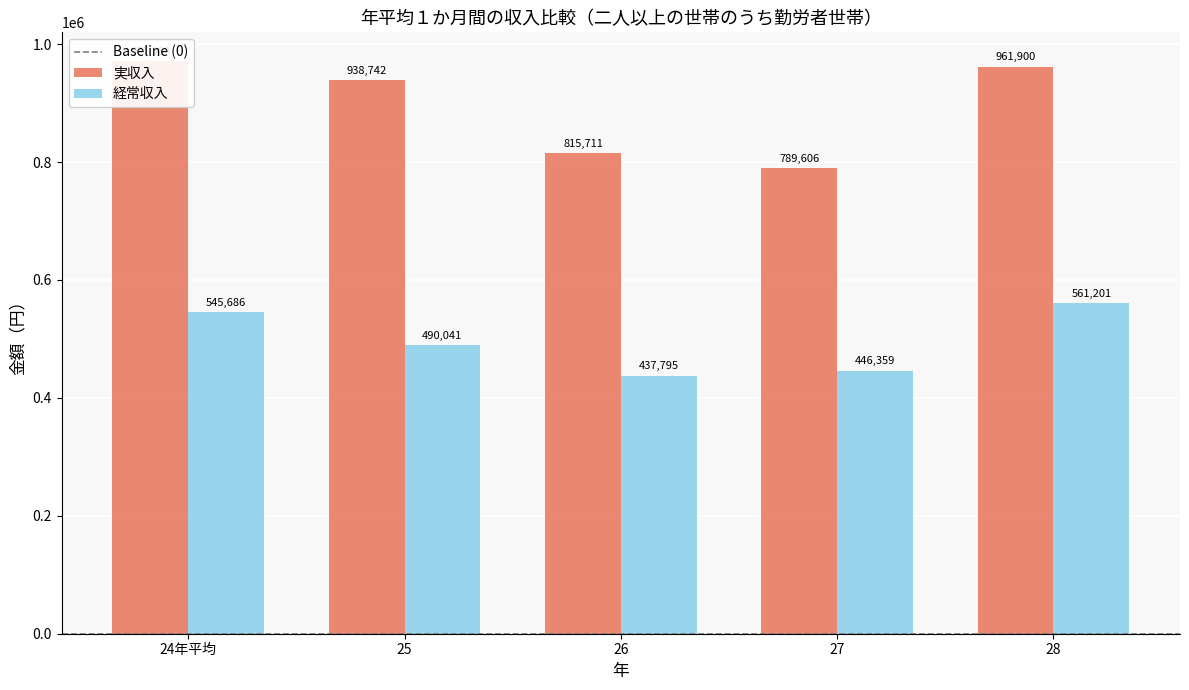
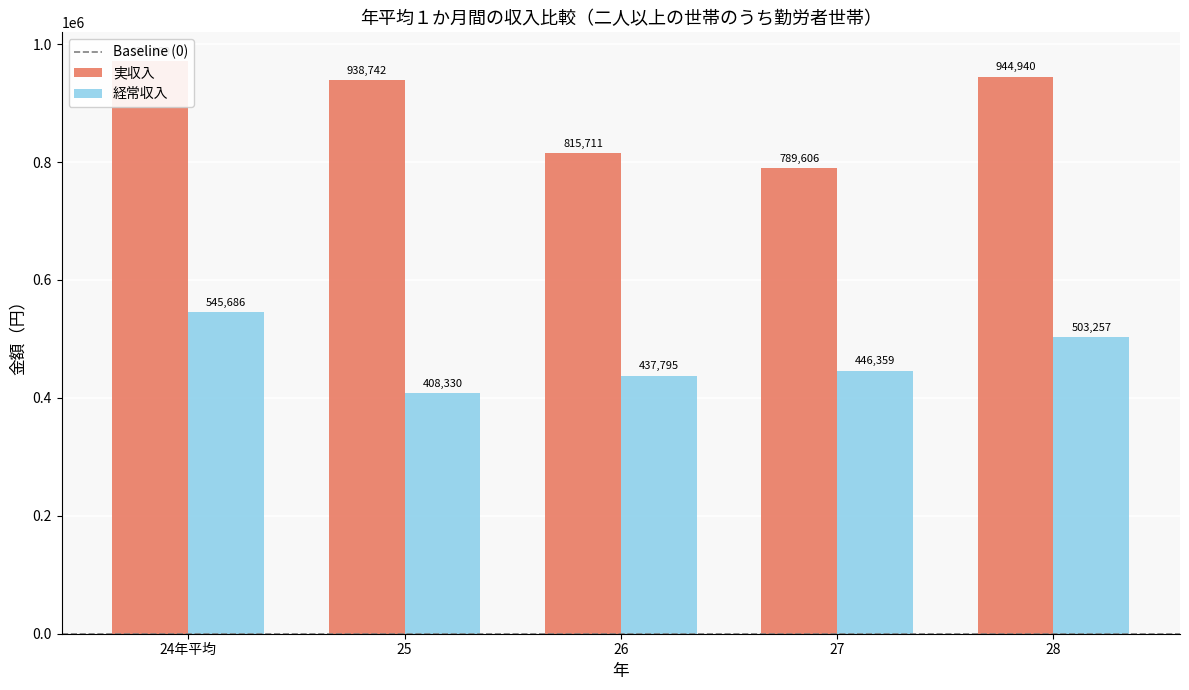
経常収入, 25: 490,041 -> 408,330
実収入, 28: 961,900 -> 944,940
経常収入, 28: 561,201 -> 503,257
